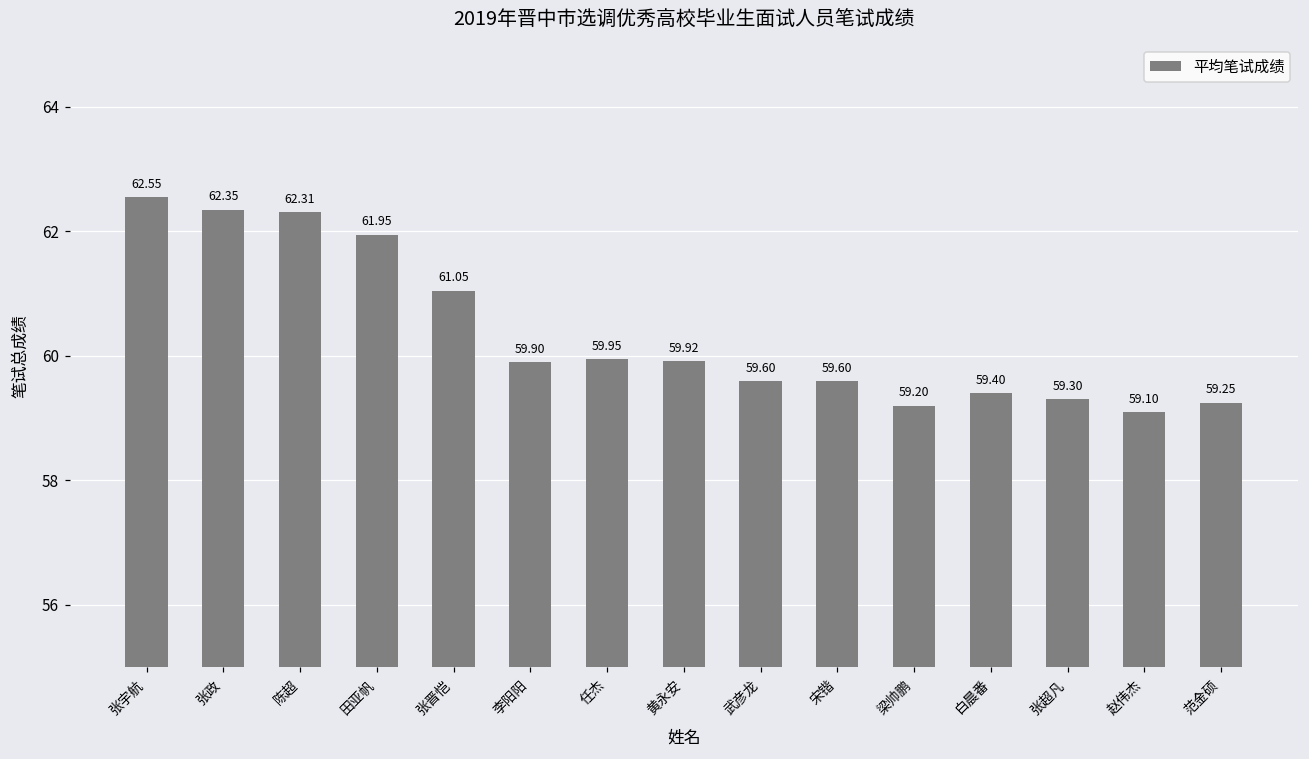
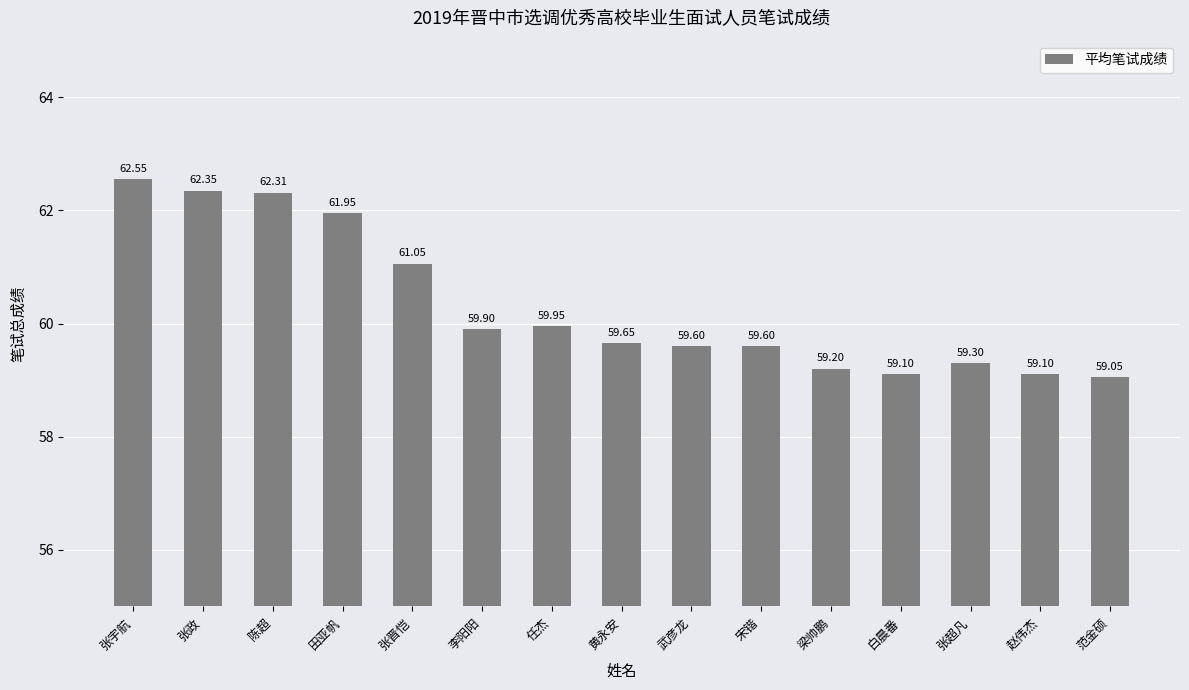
黄永安: 59.92 -> 59.65
白晨番: 59.40 -> 59.10
范金硕: 59.25 -> 59.05
